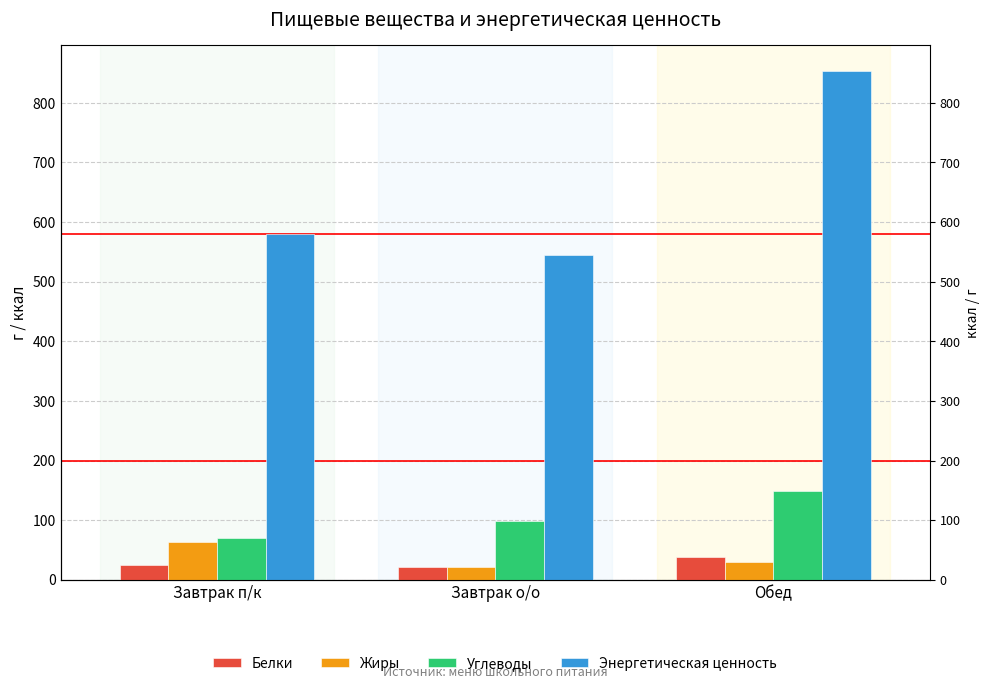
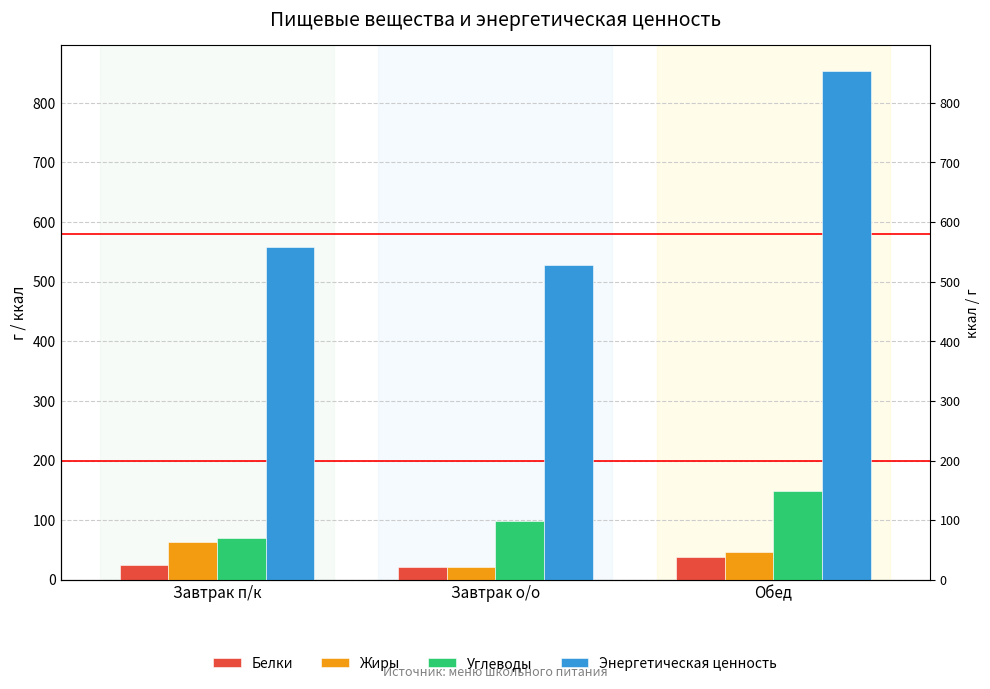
Энергетическая ценность, Завтрак п/к: 580 -> 560
Энергетическая ценность, Завтрак о/о: 540 -> 530
Жиры, Обед: 30 -> 50
